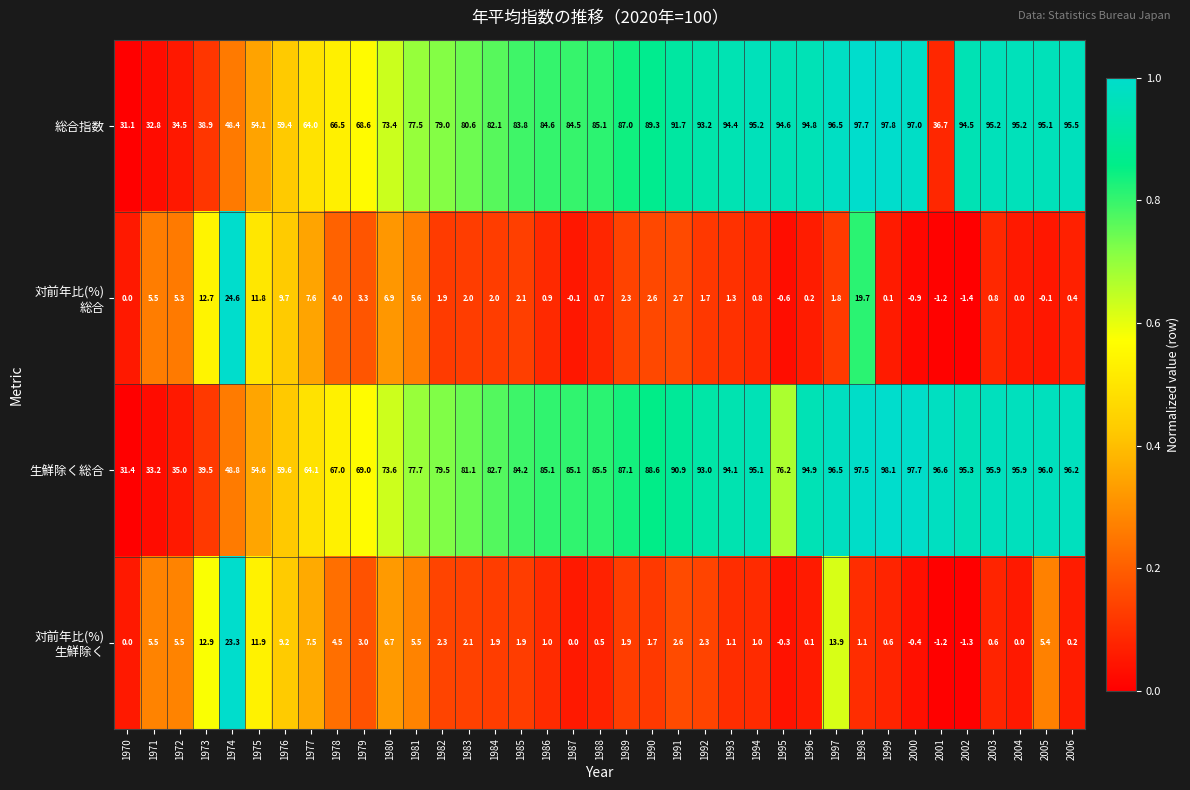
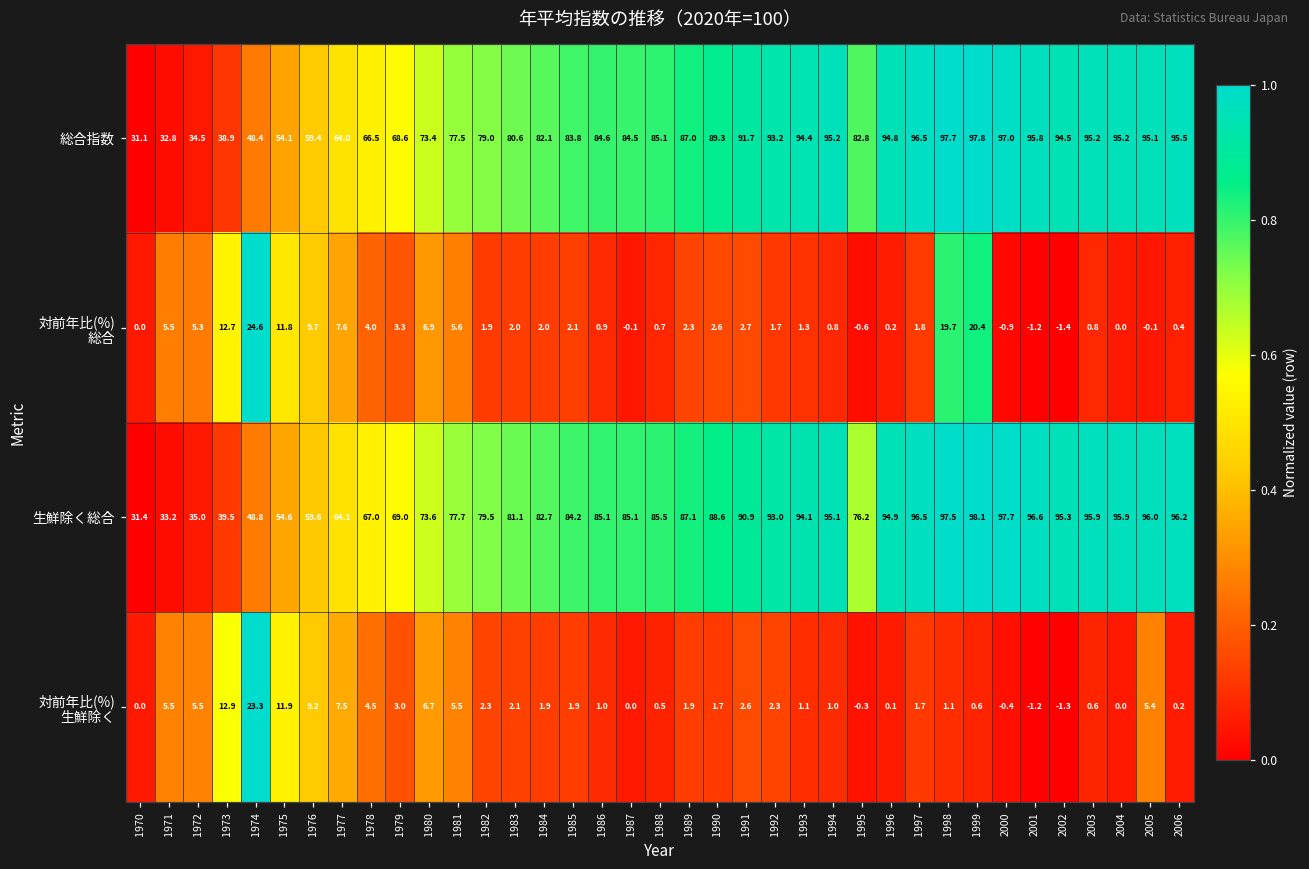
総合指数, 1995: 94.6 -> 82.8
総合指数, 2001: 36.7 -> 95.8
対前年比(%) 総合, 1999: 0.1 -> 20.4
対前年比(%) 生鮮除く, 1997: 13.9 -> 1.7
